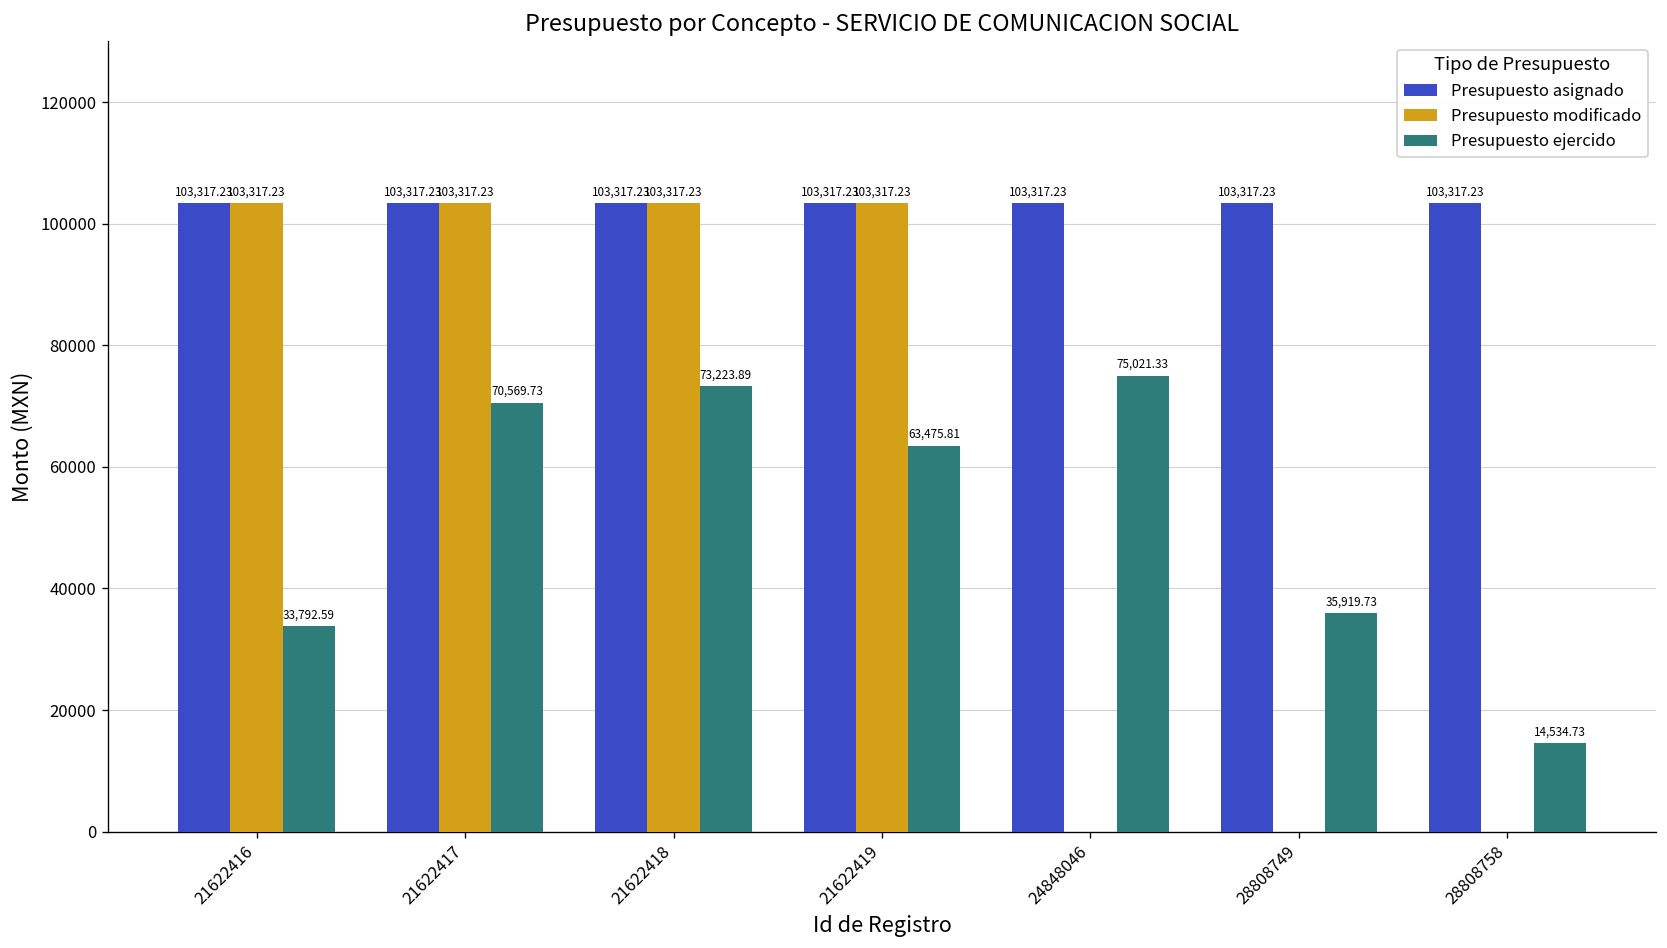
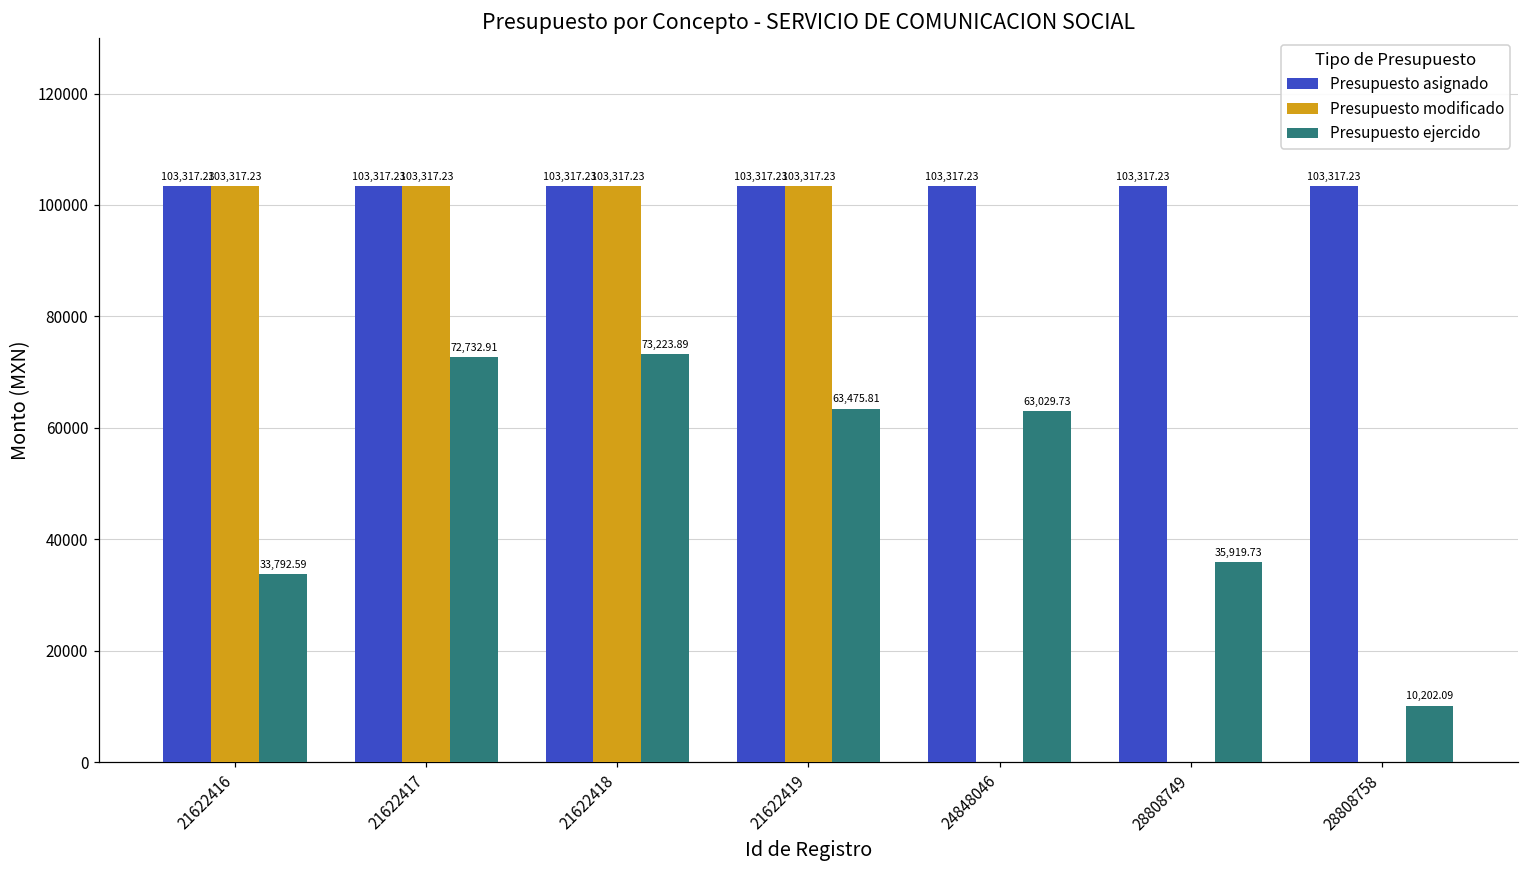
Presupuesto ejercido, 21622417: 70,569.73 -> 72,732.91
Presupuesto ejercido, 24848046: 75,021.33 -> 63,029.73
Presupuesto ejercido, 28808758: 14,534.73 -> 10,202.09
